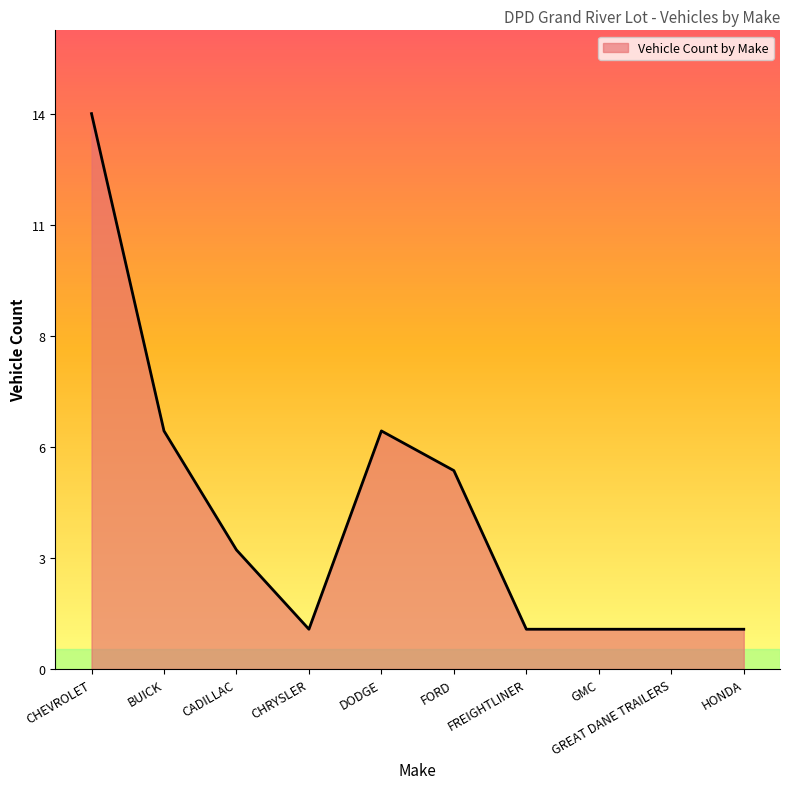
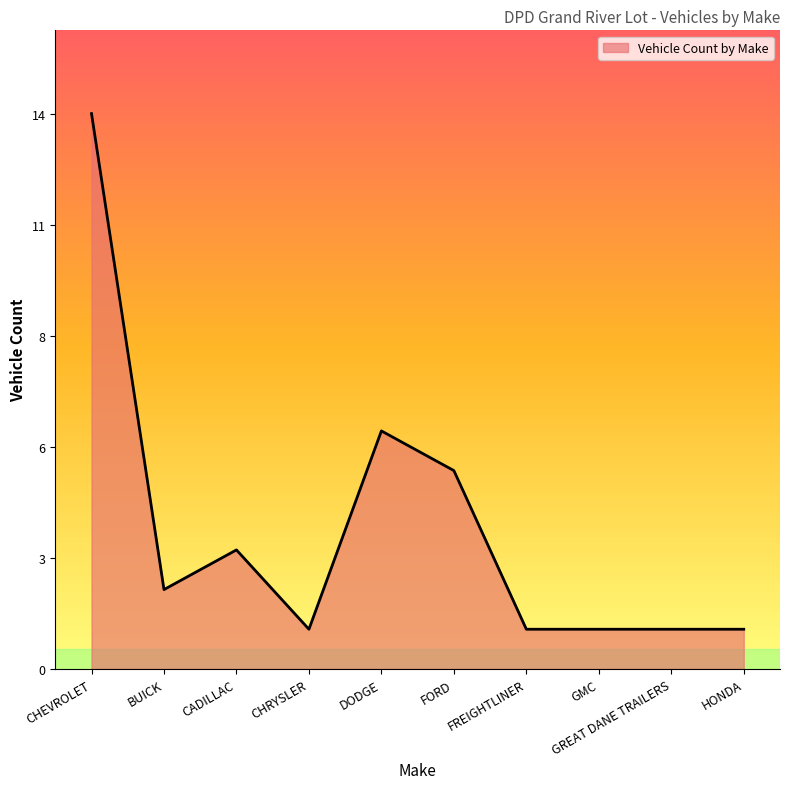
BUICK: 6 -> 2
